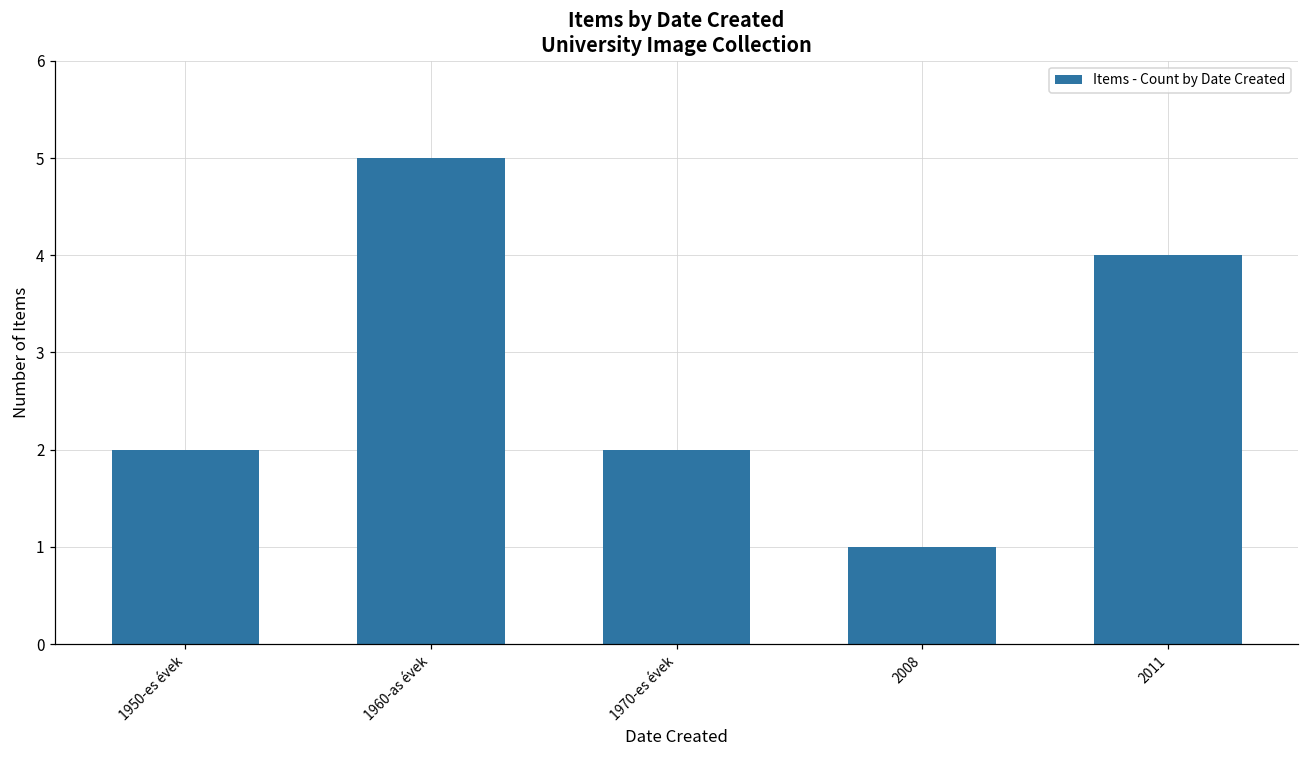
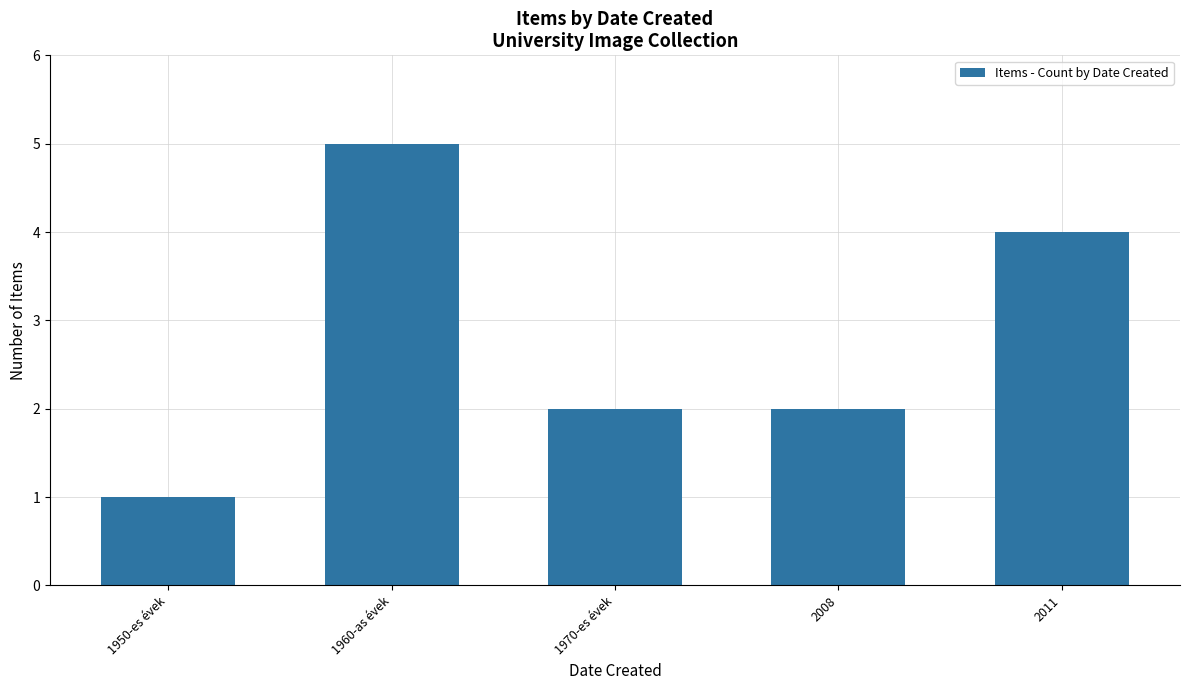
1950-es évek: 2 -> 1
2008: 1 -> 2
